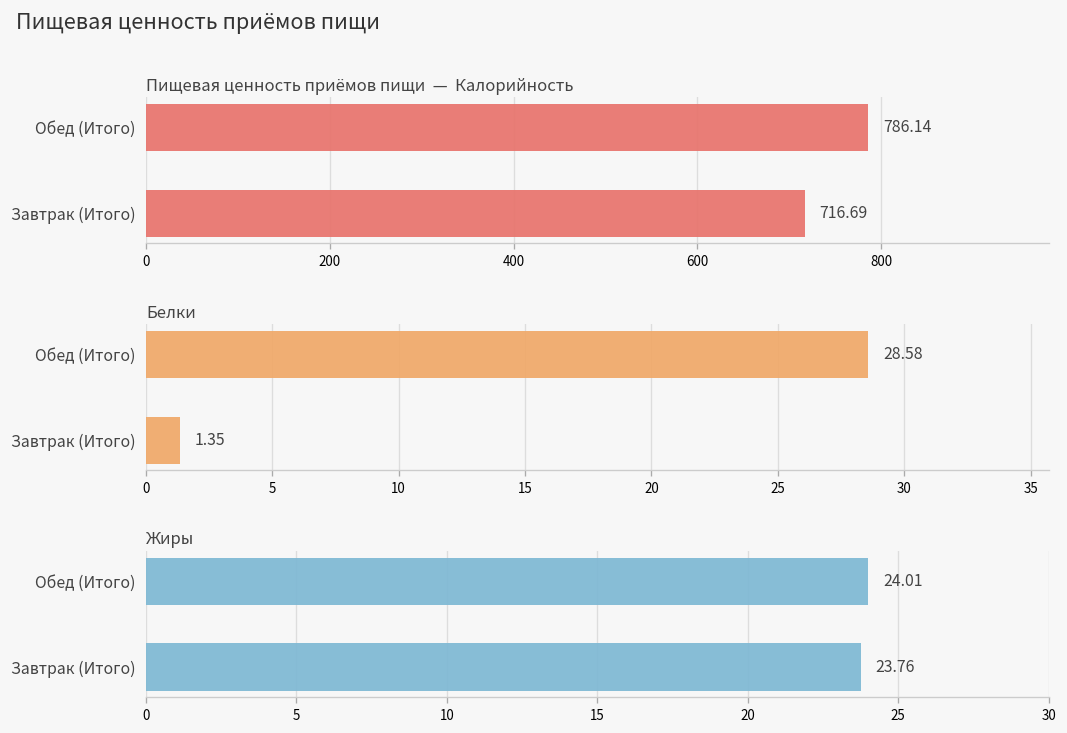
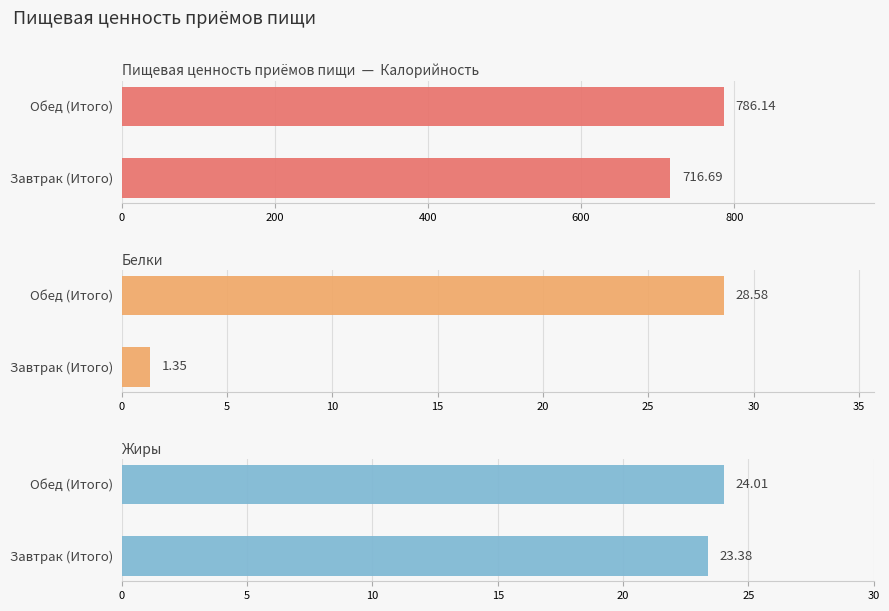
Жиры, Завтрак (Итого): 23.76 -> 23.38
